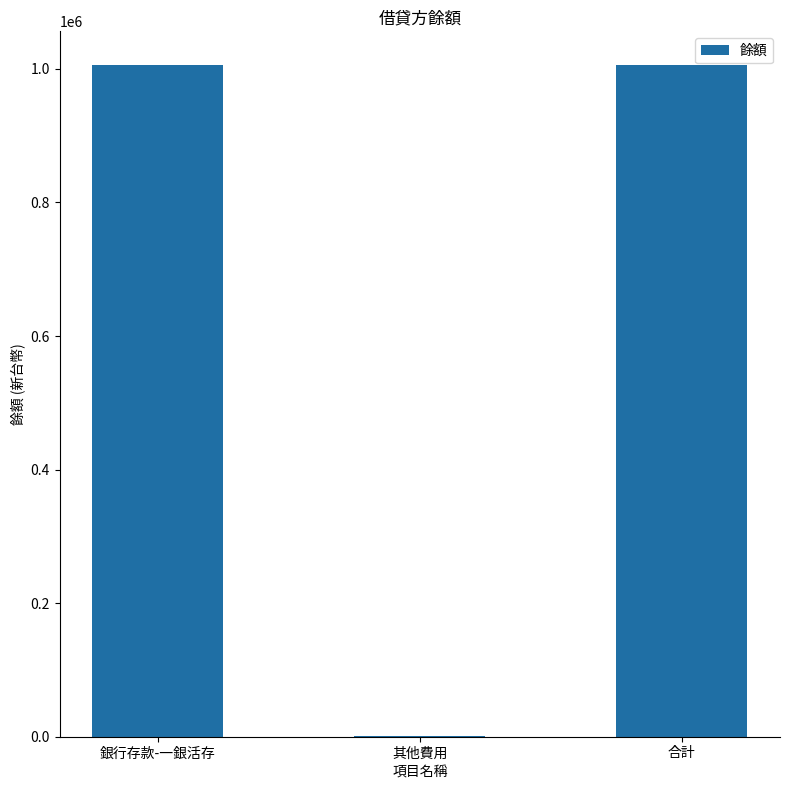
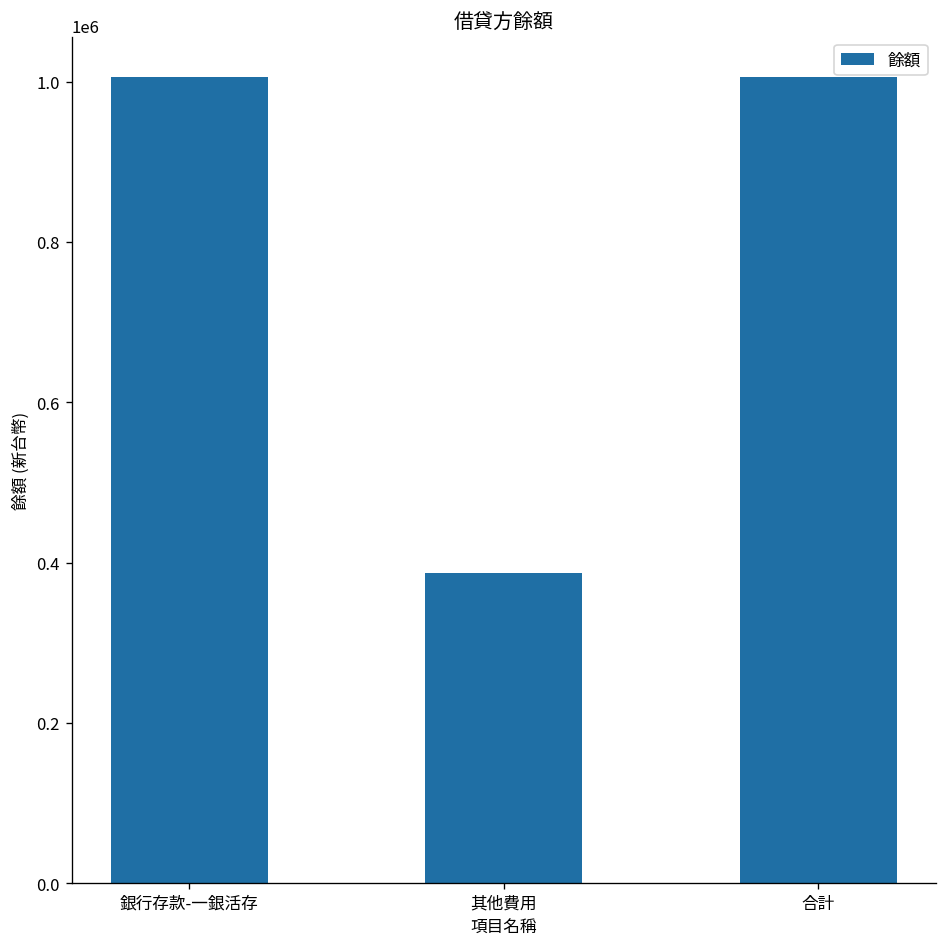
其他費用: 0 -> 390000
